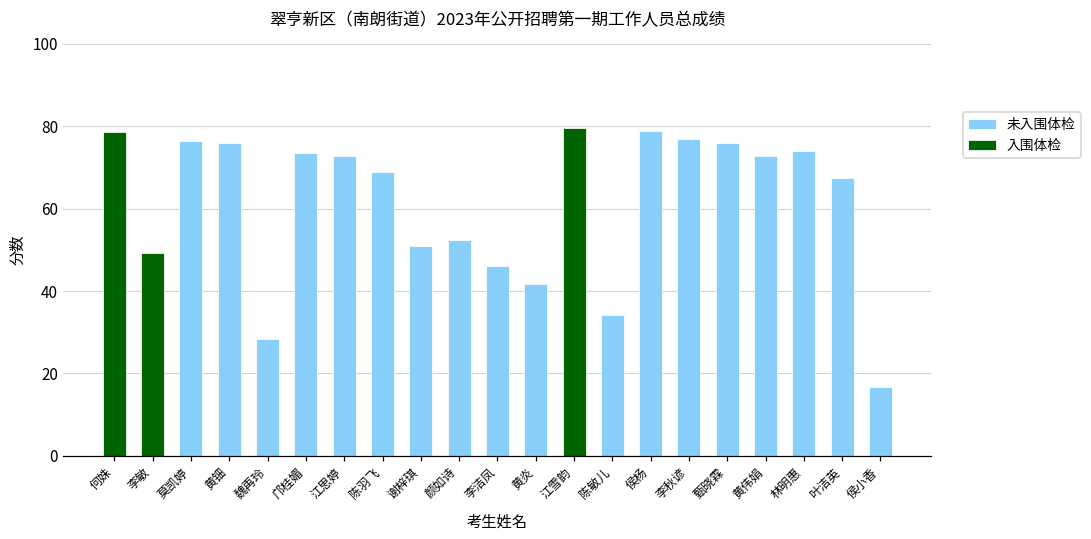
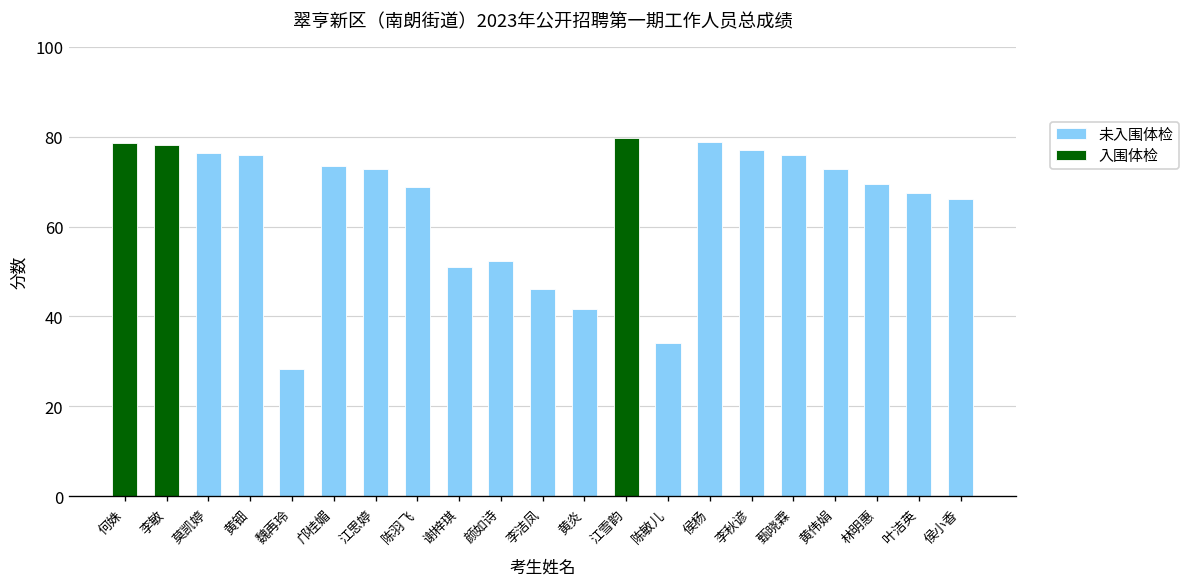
入围体检, 李敏: 49 -> 78
未入围体检, 林明惠: 74 -> 70
未入围体检, 侯小香: 17 -> 66
